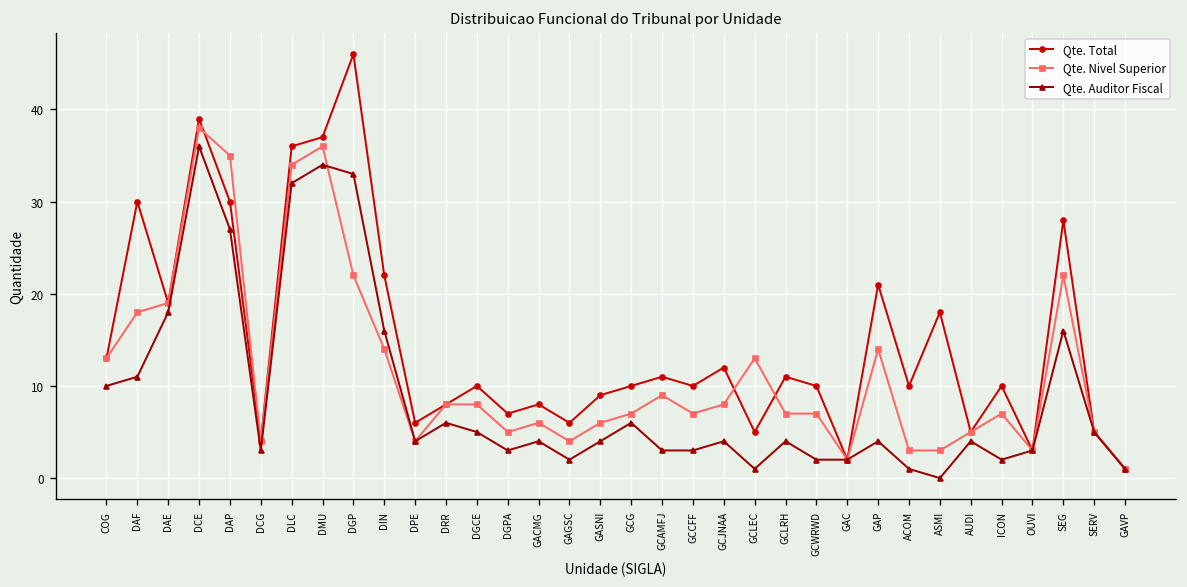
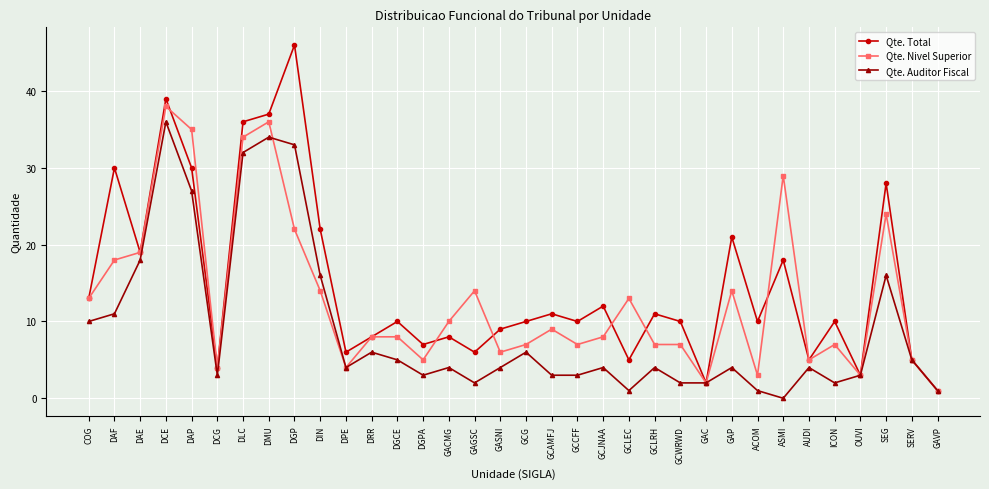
Qte. Nivel Superior, GACMG: 6 -> 10
Qte. Nivel Superior, GAGSC: 4 -> 14
Qte. Nivel Superior, ASMI: 3 -> 29
Qte. Nivel Superior, SEG: 22 -> 24
